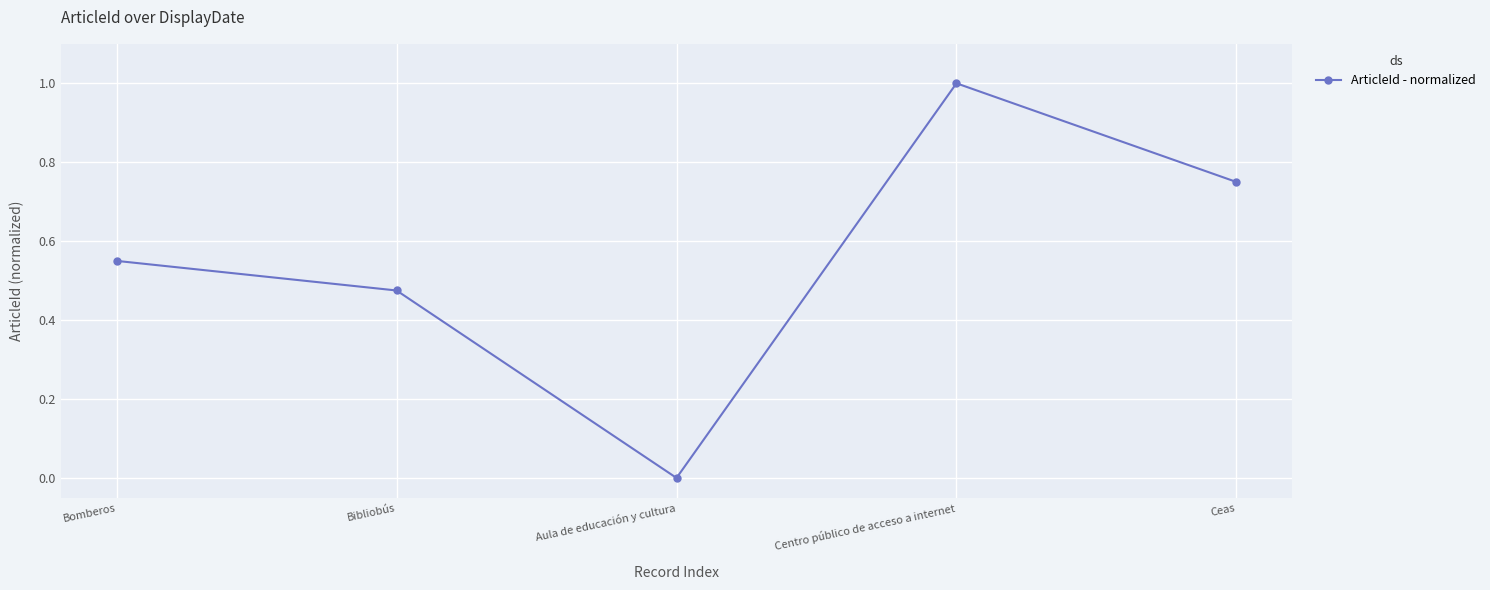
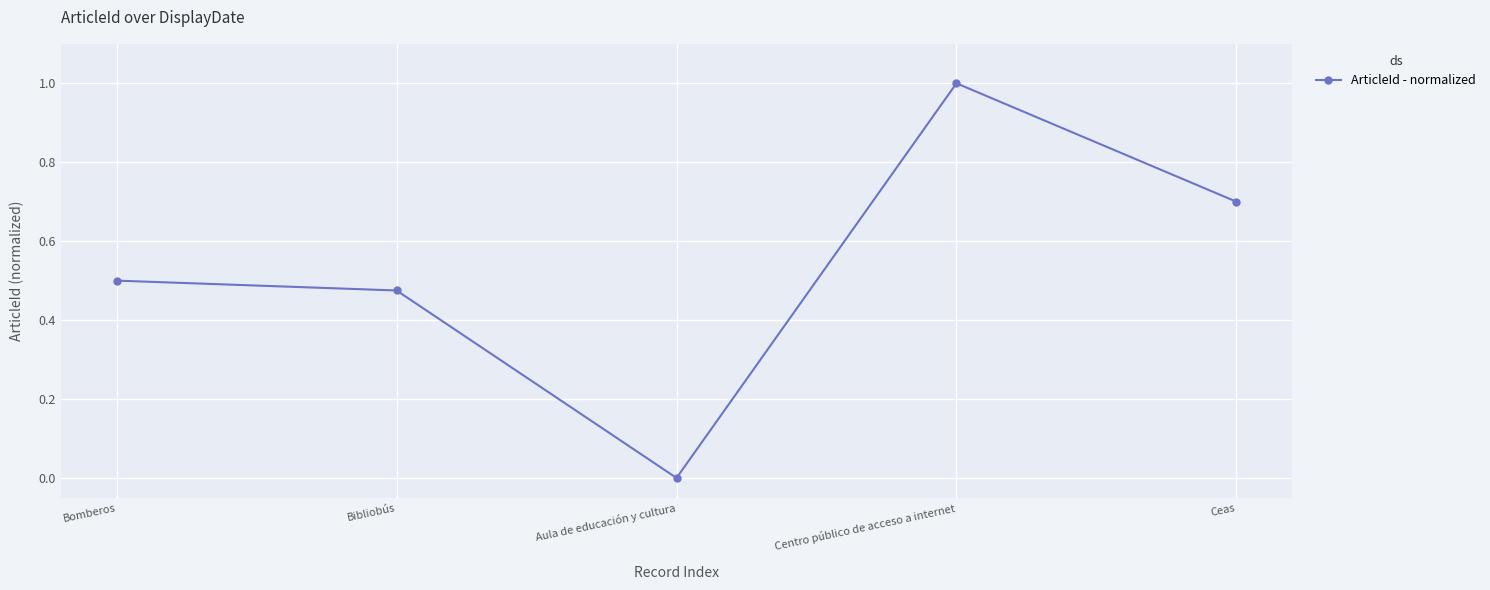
Bomberos: 0.55 -> 0.50
Ceas: 0.75 -> 0.70
